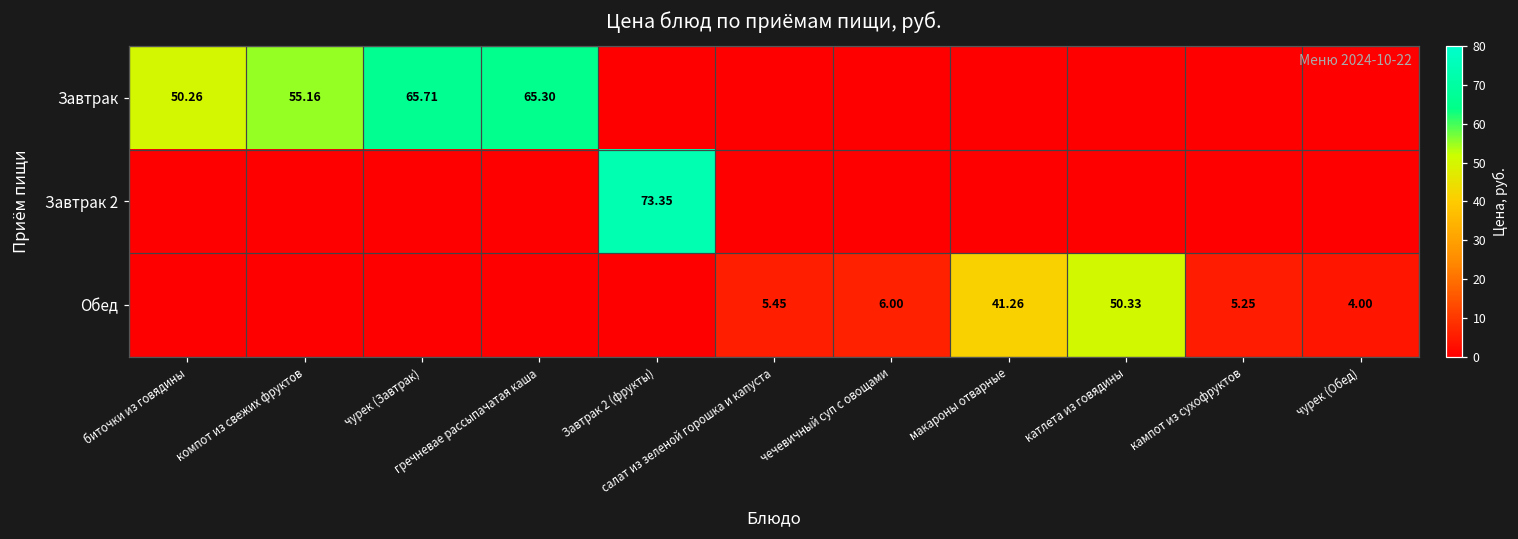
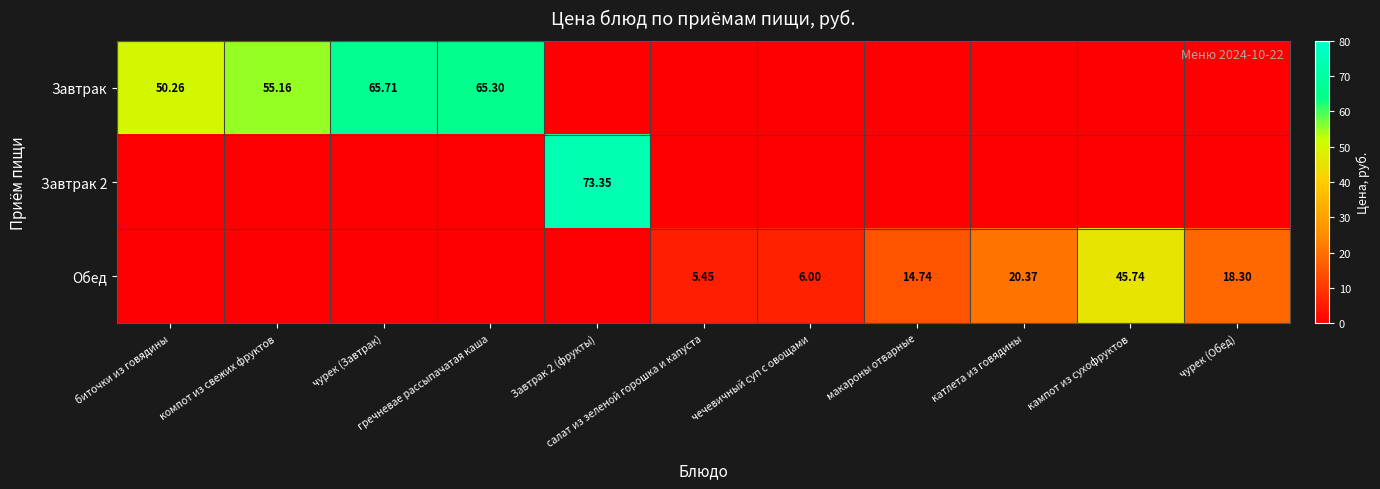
Обед, макароны отварные: 41.26 -> 14.74
Обед, катлета из говядины: 50.33 -> 20.37
Обед, кампот из сухофруктов: 5.25 -> 45.74
Обед, чурек (Обед): 4.00 -> 18.30
